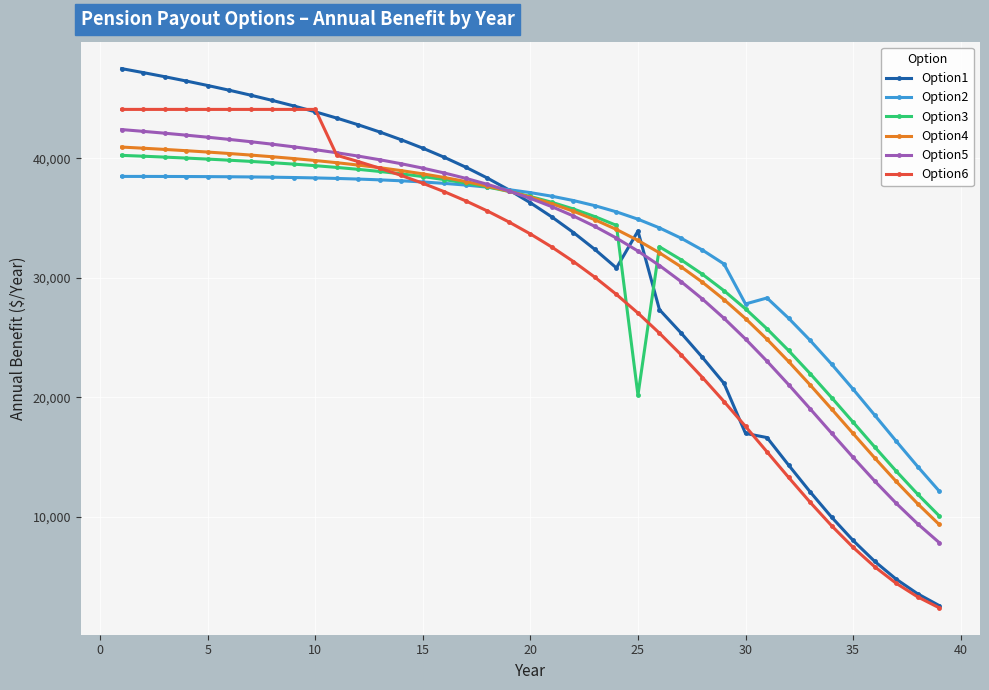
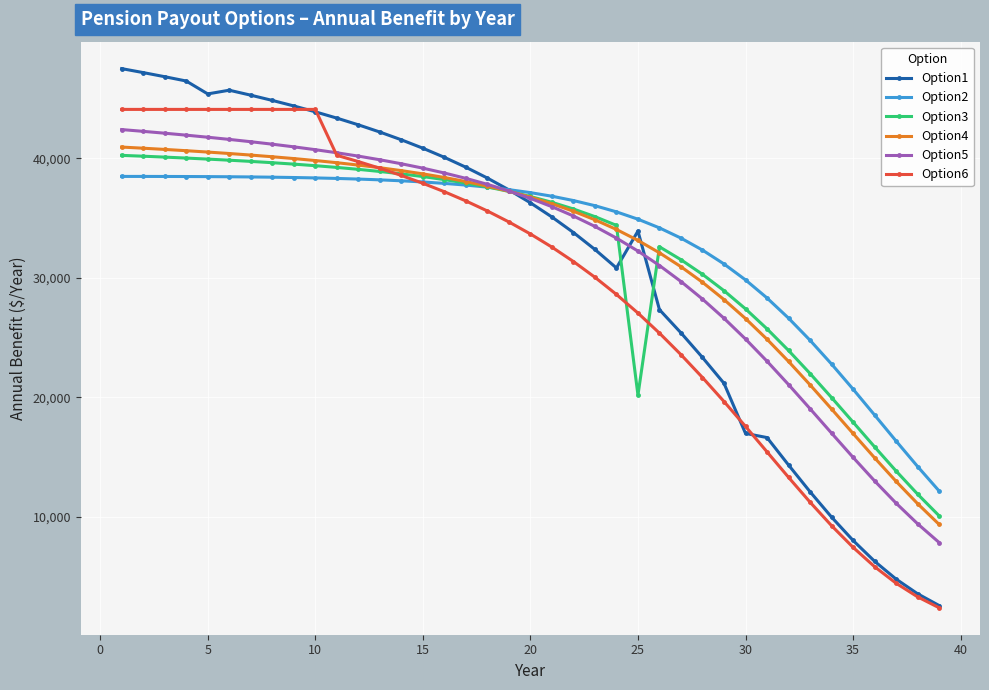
Option1, 5: 46,100 -> 45,400
Option2, 30: 27,800 -> 29,800
